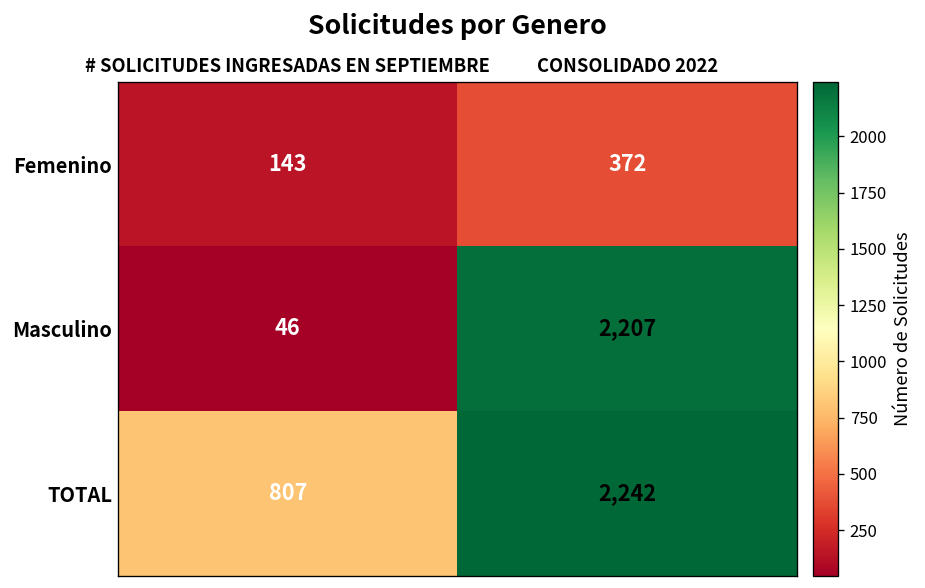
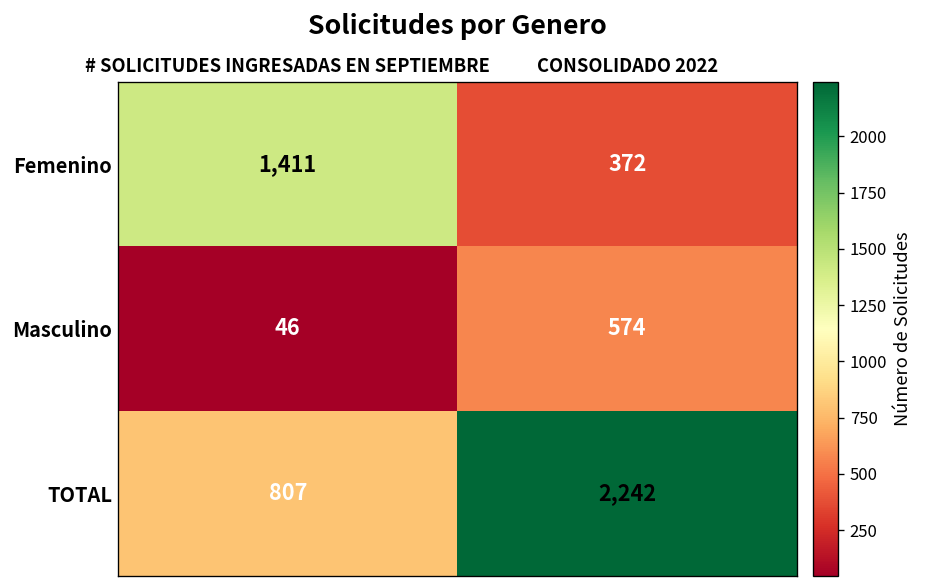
Femenino, # SOLICITUDES INGRESADAS EN SEPTIEMBRE: 143 -> 1,411
Masculino, CONSOLIDADO 2022: 2,207 -> 574
